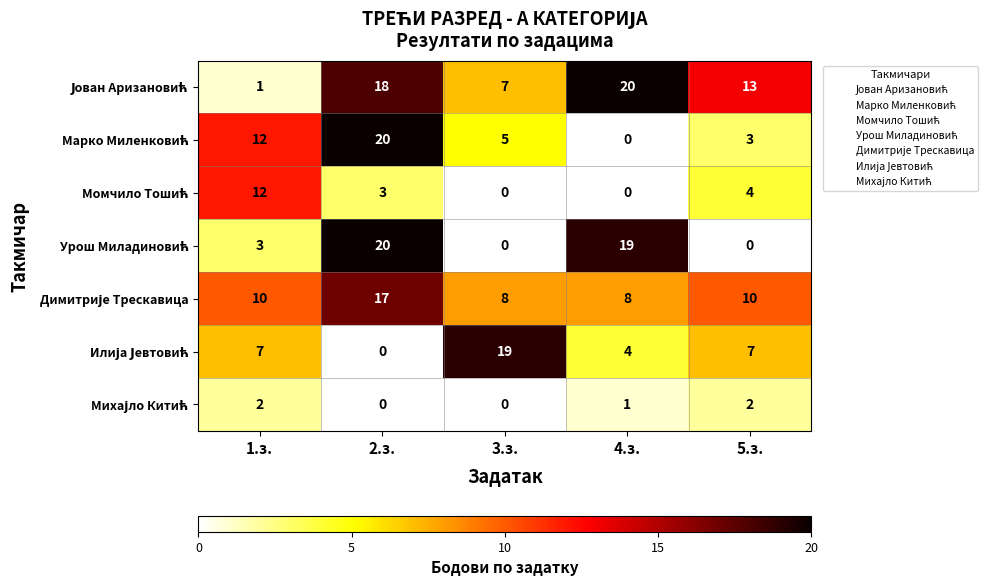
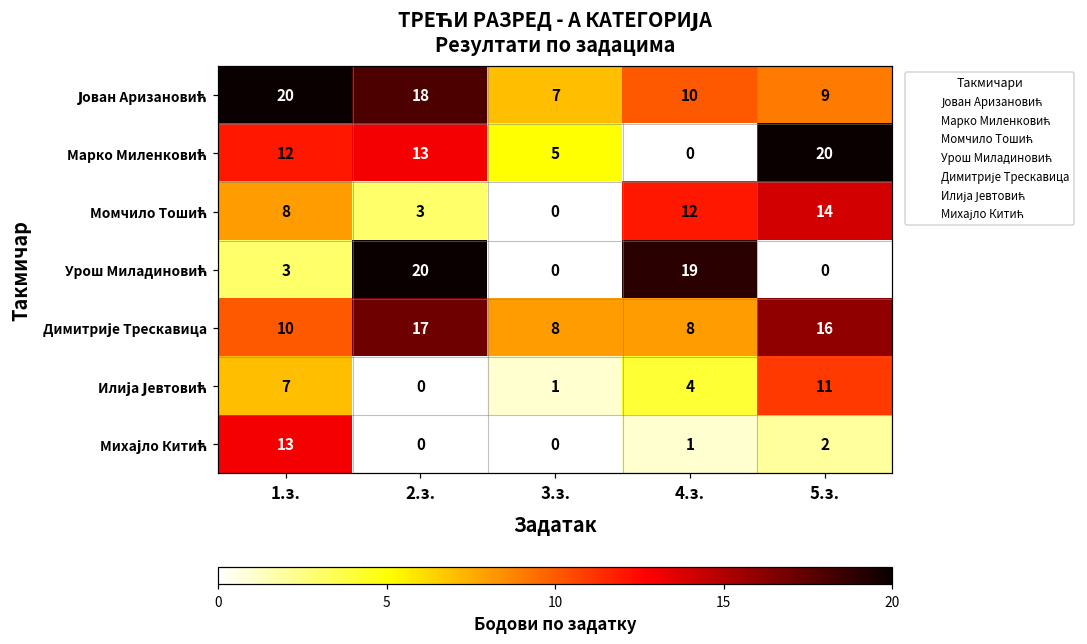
Јован Аризановић, 1.з.: 1 -> 20
Јован Аризановић, 4.з.: 20 -> 10
Јован Аризановић, 5.з.: 13 -> 9
Марко Миленковић, 2.з.: 20 -> 13
Марко Миленковић, 5.з.: 3 -> 20
Момчило Тошић, 1.з.: 12 -> 8
Момчило Тошић, 4.з.: 0 -> 12
Момчило Тошић, 5.з.: 4 -> 14
Димитрије Трескавица, 5.з.: 10 -> 16
Илија Јевтовић, 3.з.: 19 -> 1
Илија Јевтовић, 5.з.: 7 -> 11
Михајло Китић, 1.з.: 2 -> 13
